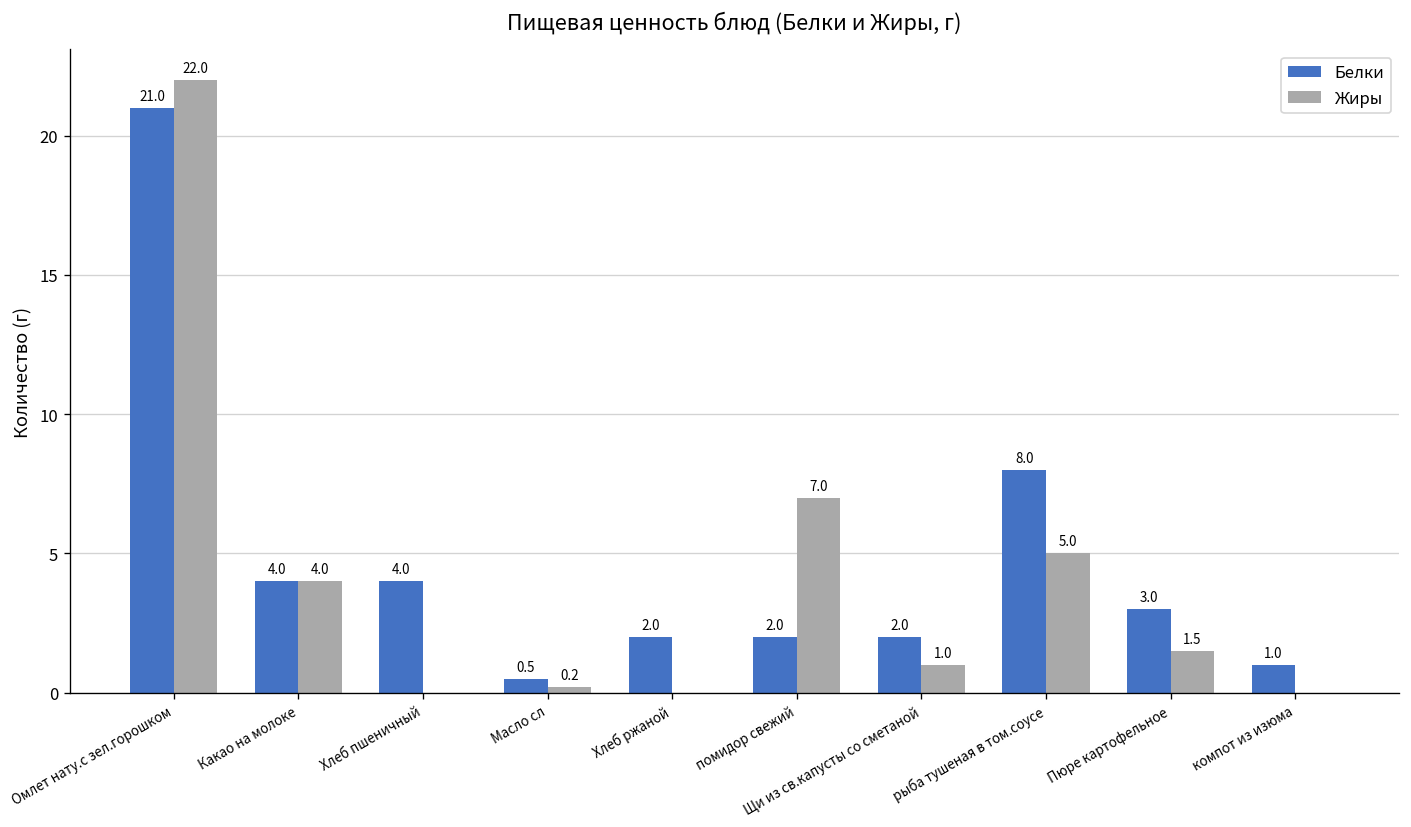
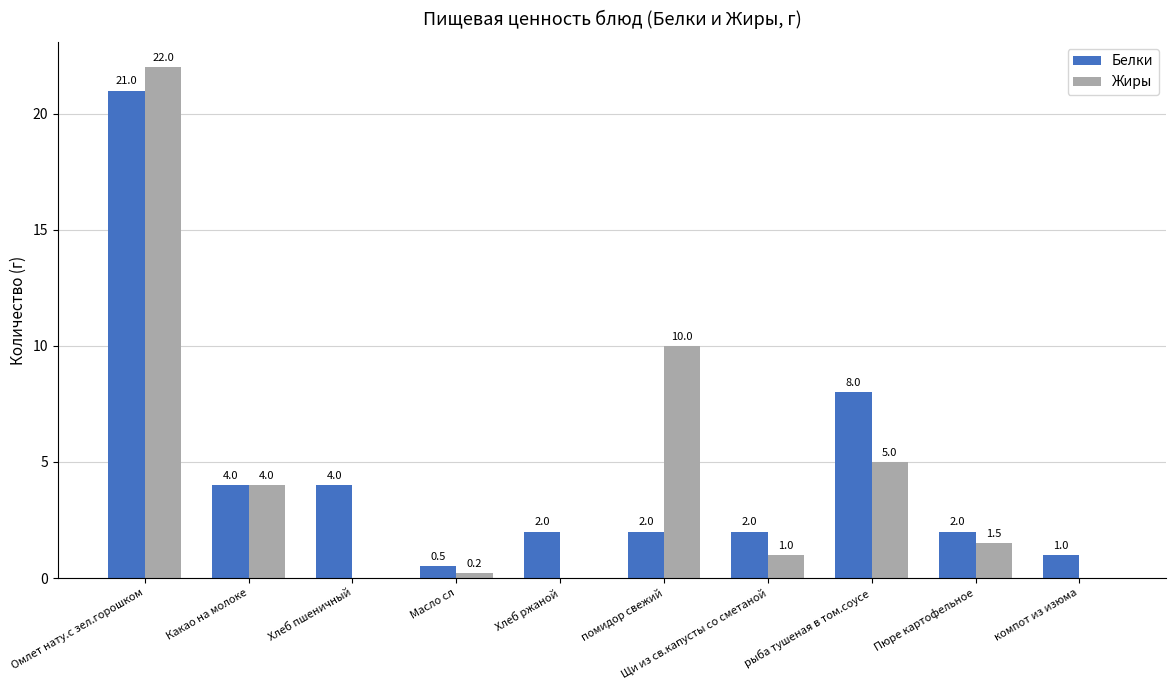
Жиры, помидор свежий: 7.0 -> 10.0
Белки, Пюре картофельное: 3.0 -> 2.0
